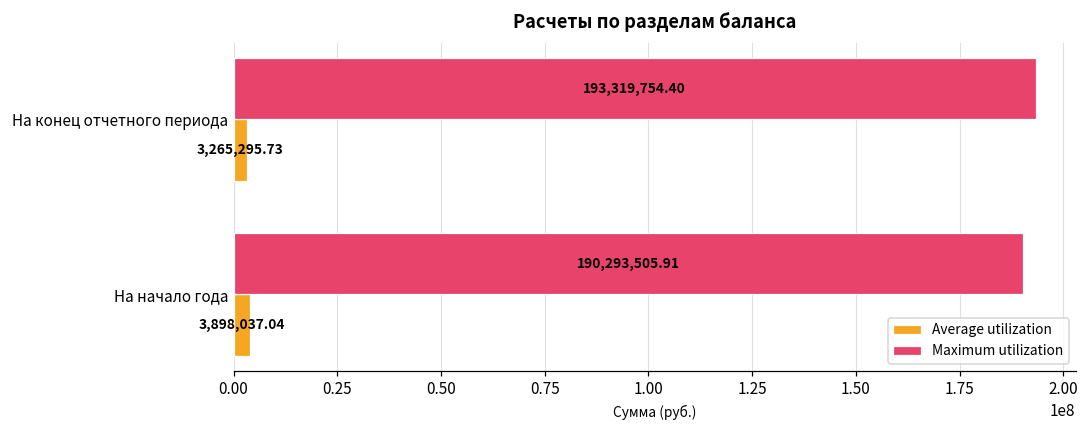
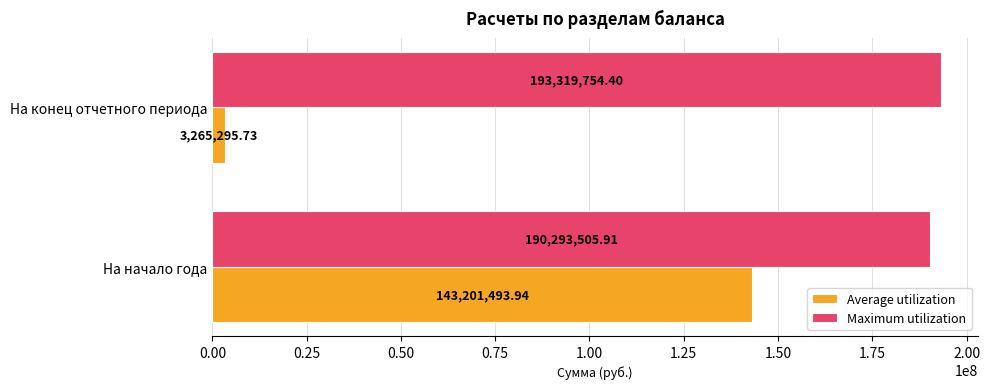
Average utilization, На начало года: 3,898,037.04 -> 143,201,493.94
